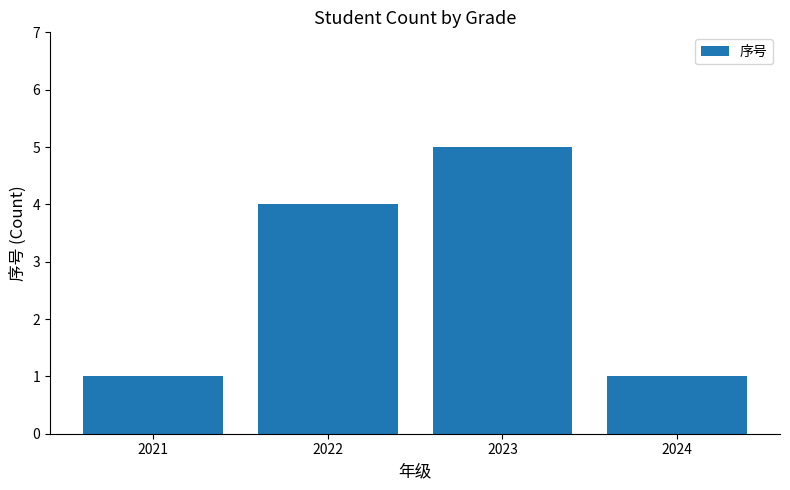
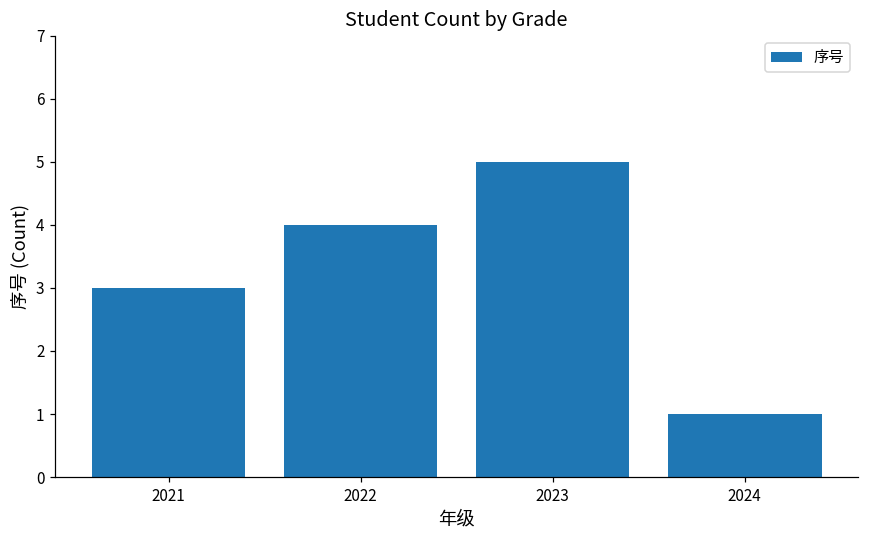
2021: 1 -> 3
